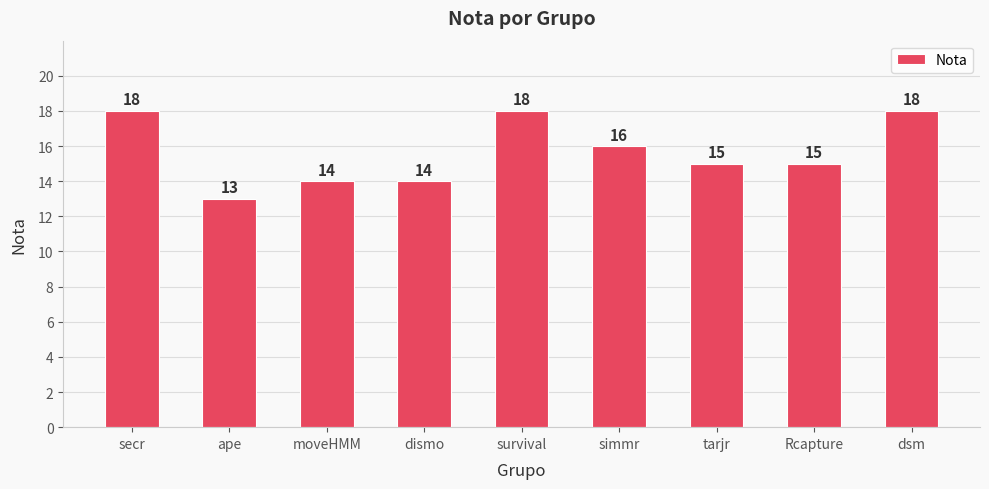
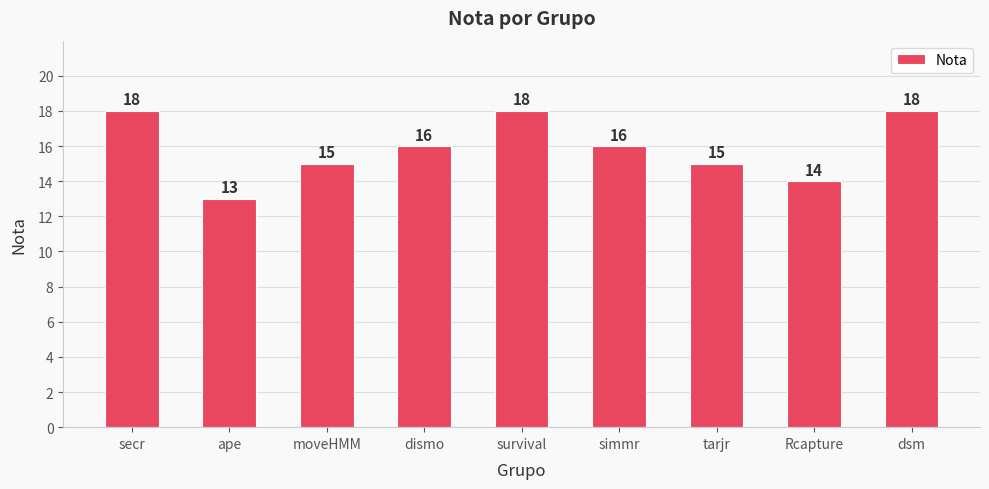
moveHMM: 14 -> 15
dismo: 14 -> 16
Rcapture: 15 -> 14
